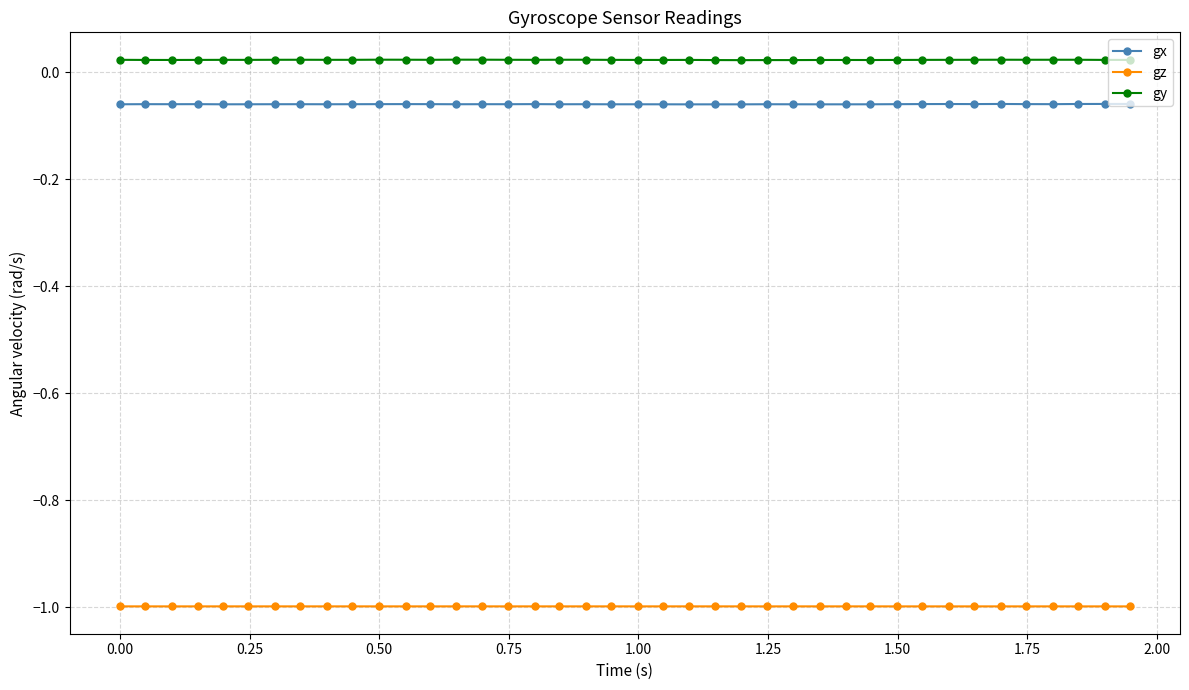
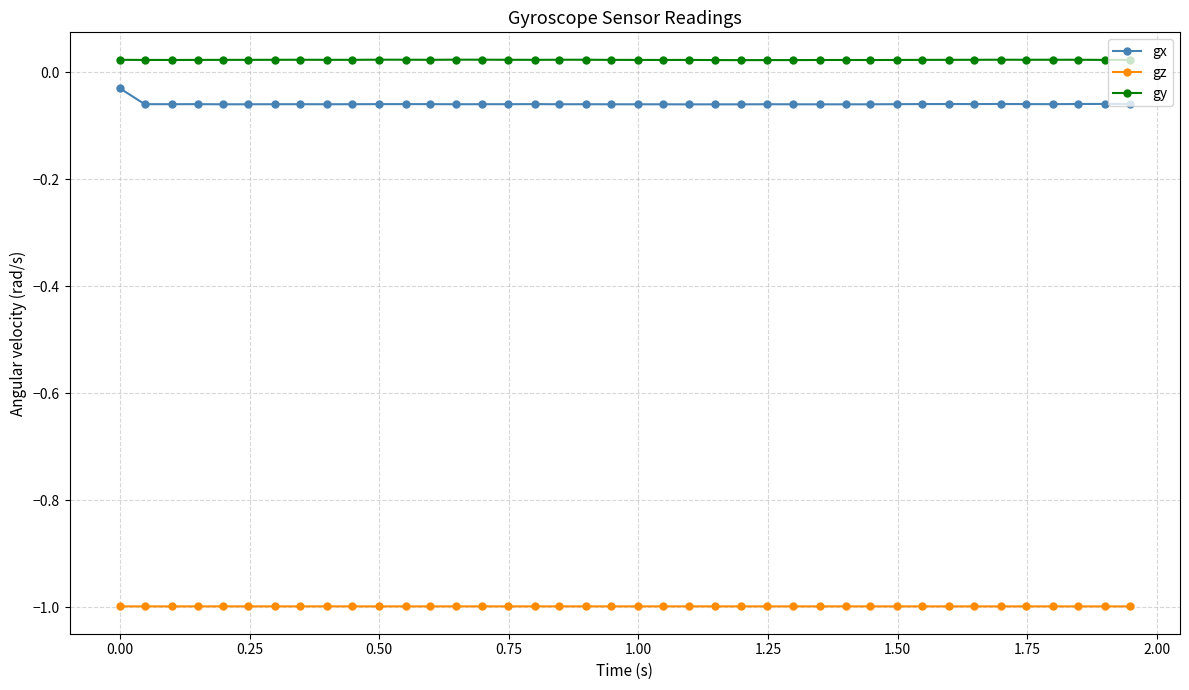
gx, 0.00: -0.06 -> -0.03
